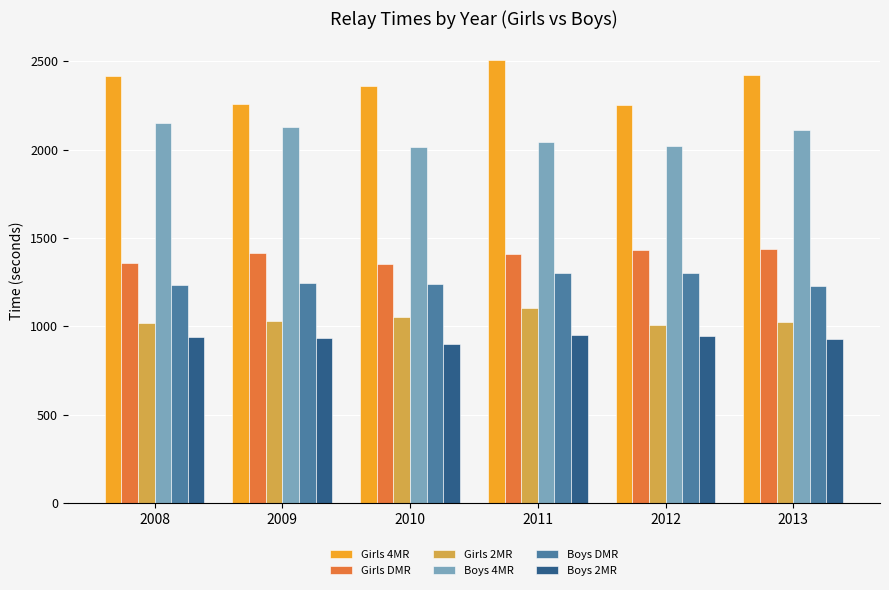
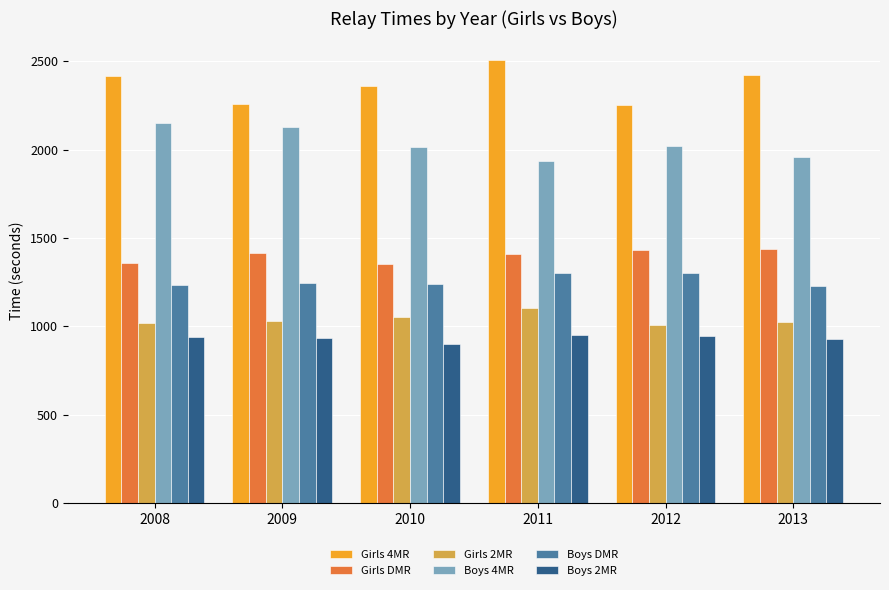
Boys 4MR, 2011: 2040 -> 1940
Boys 4MR, 2013: 2110 -> 1960
